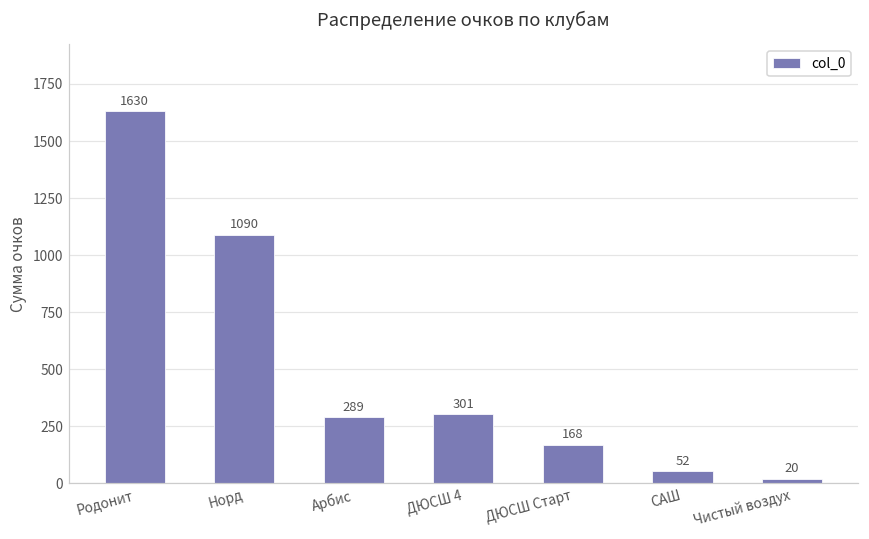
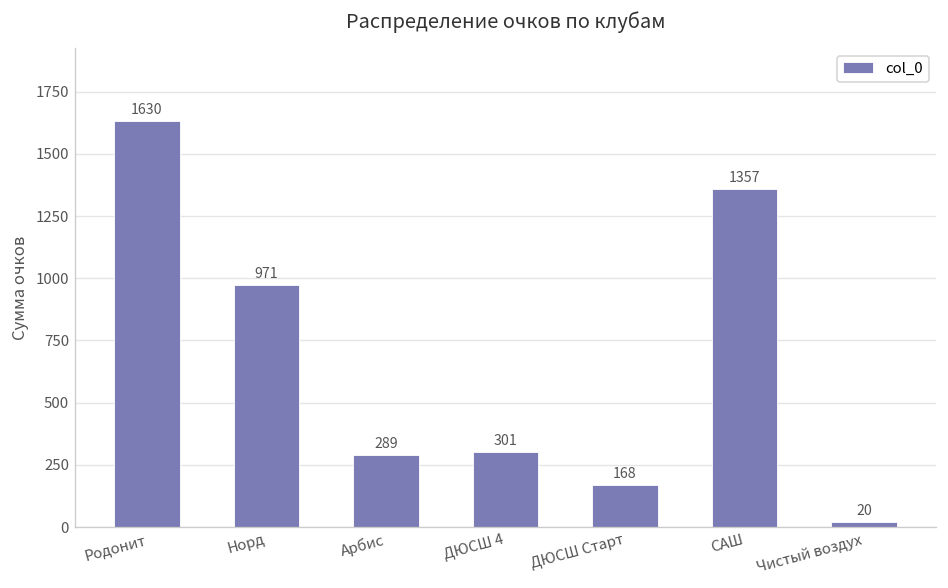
Норд: 1090 -> 971
САШ: 52 -> 1357
